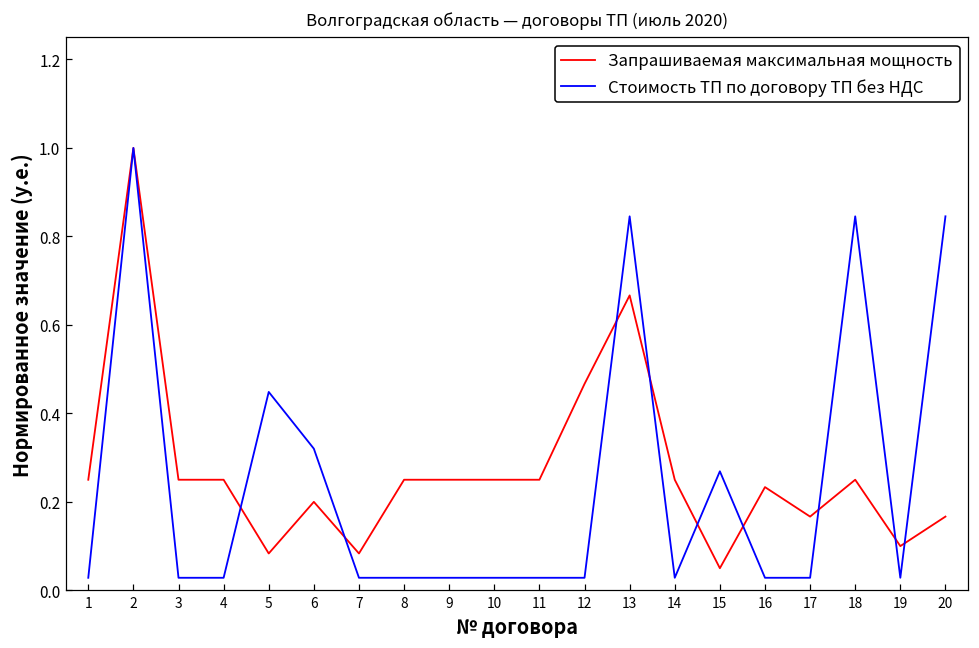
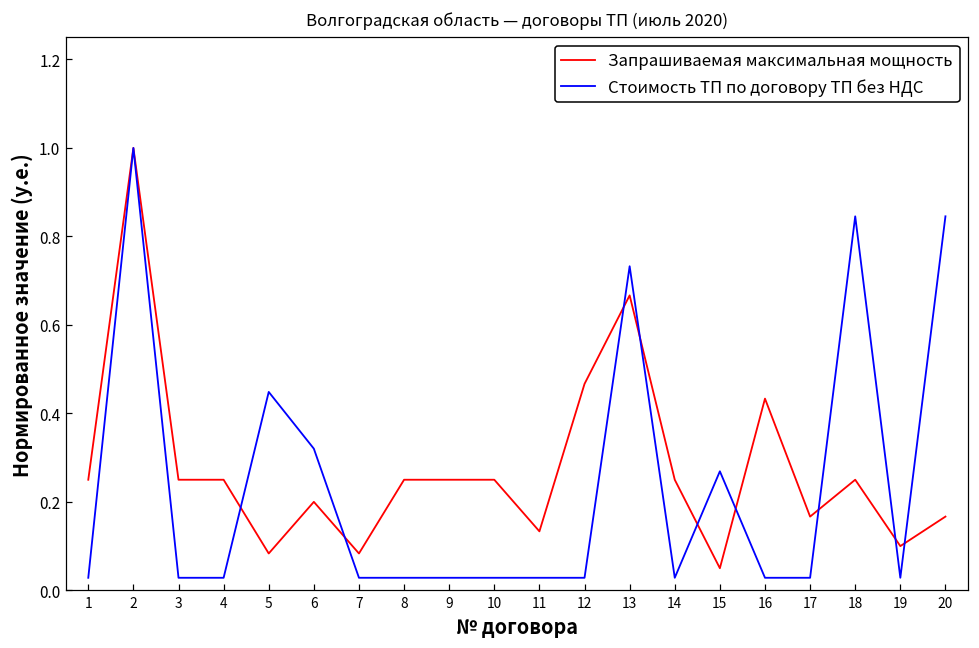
Запрашиваемая максимальная мощность, 11: 0.25 -> 0.13
Стоимость ТП по договору ТП без НДС, 13: 0.85 -> 0.73
Запрашиваемая максимальная мощность, 16: 0.23 -> 0.43
